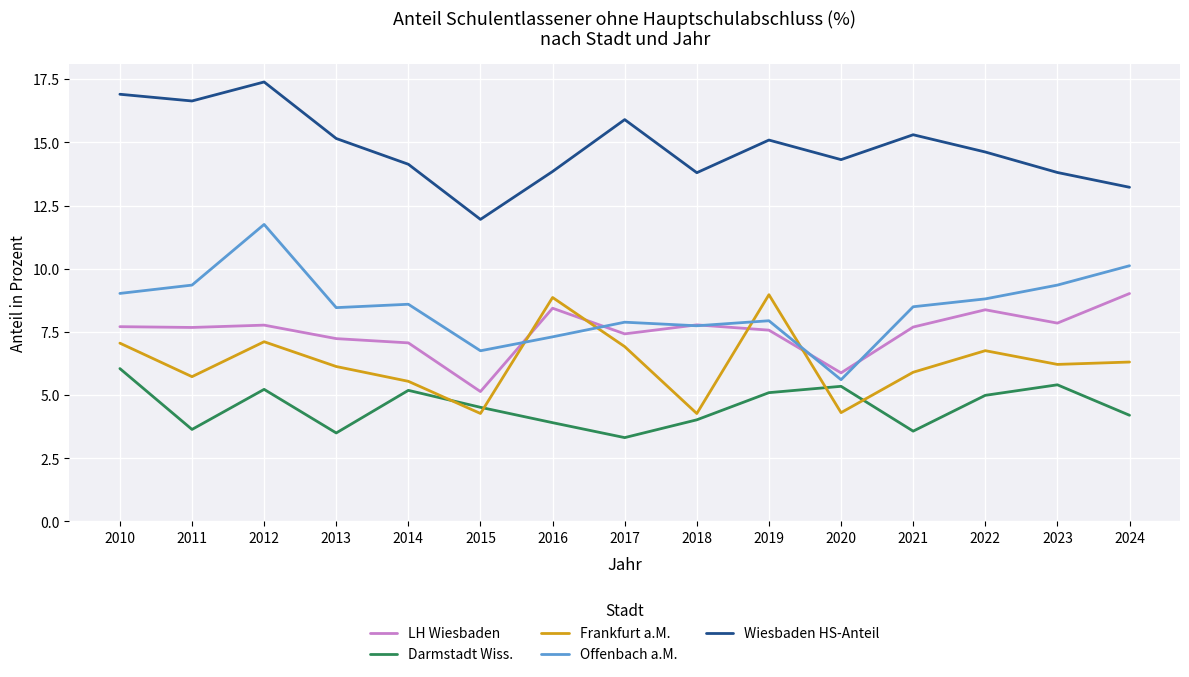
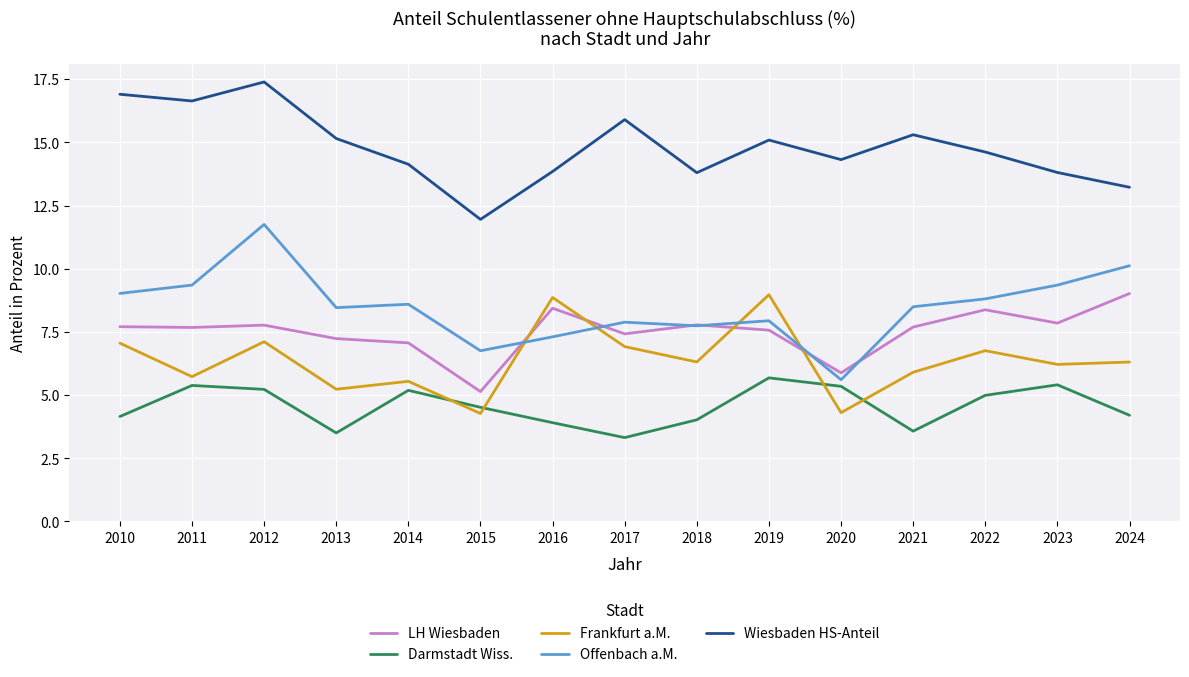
Darmstadt Wiss., 2010: 6.0 -> 4.2
Darmstadt Wiss., 2011: 3.6 -> 5.4
Frankfurt a.M., 2013: 6.1 -> 5.2
Frankfurt a.M., 2018: 4.3 -> 6.3
Darmstadt Wiss., 2019: 5.1 -> 5.7
